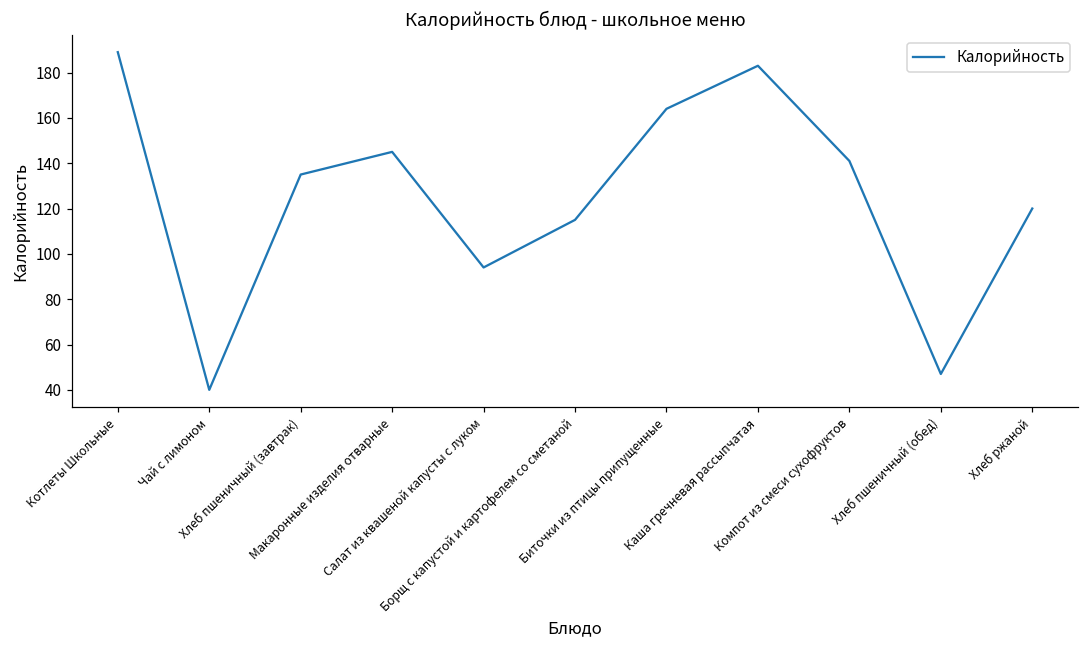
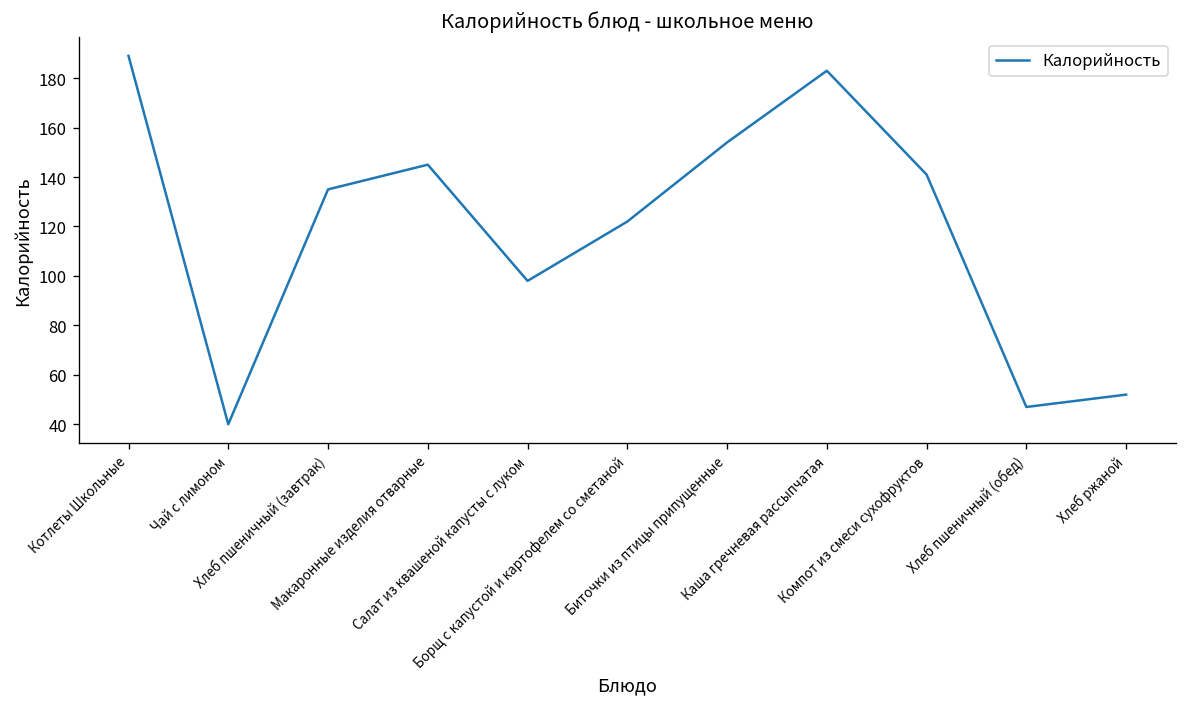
Салат из квашеной капусты с луком: 94 -> 98
Борщ с капустой и картофелем со сметаной: 115 -> 122
Биточки из птицы припущенные: 164 -> 154
Хлеб ржаной: 120 -> 52
